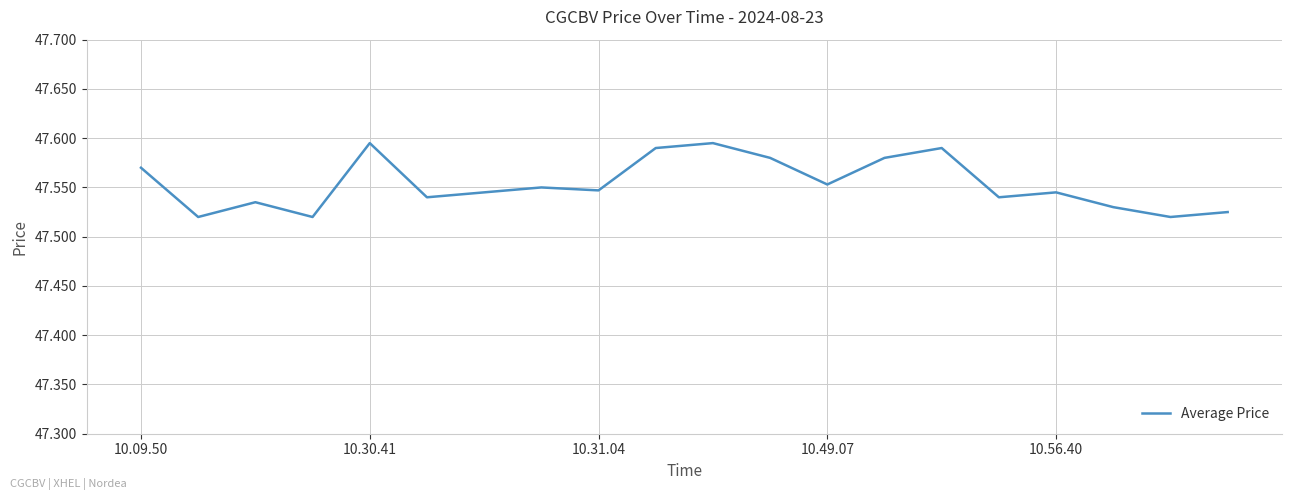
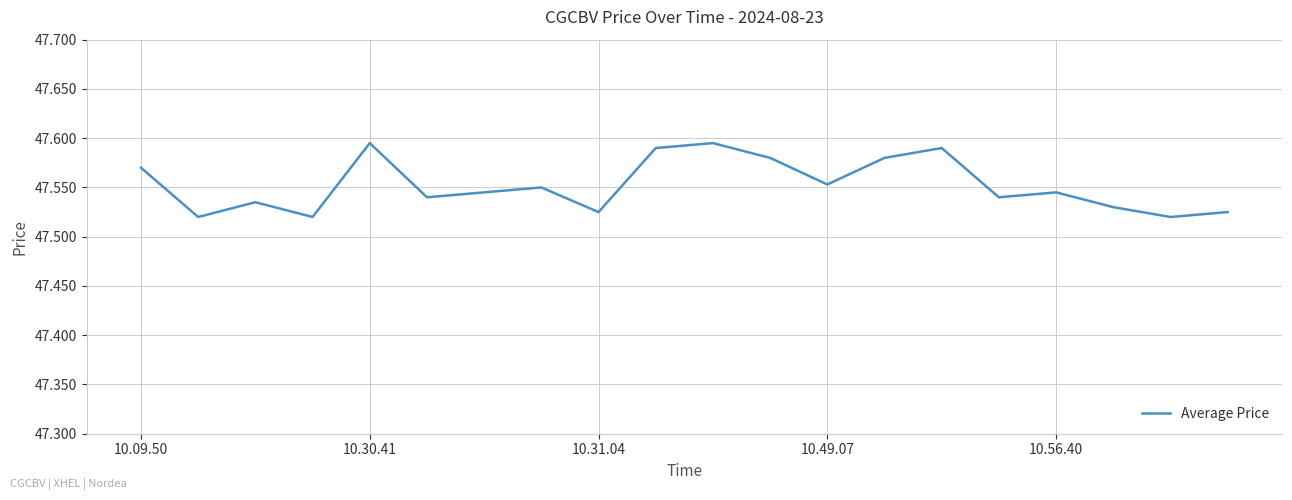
10.31.04: 47.55 -> 47.53
